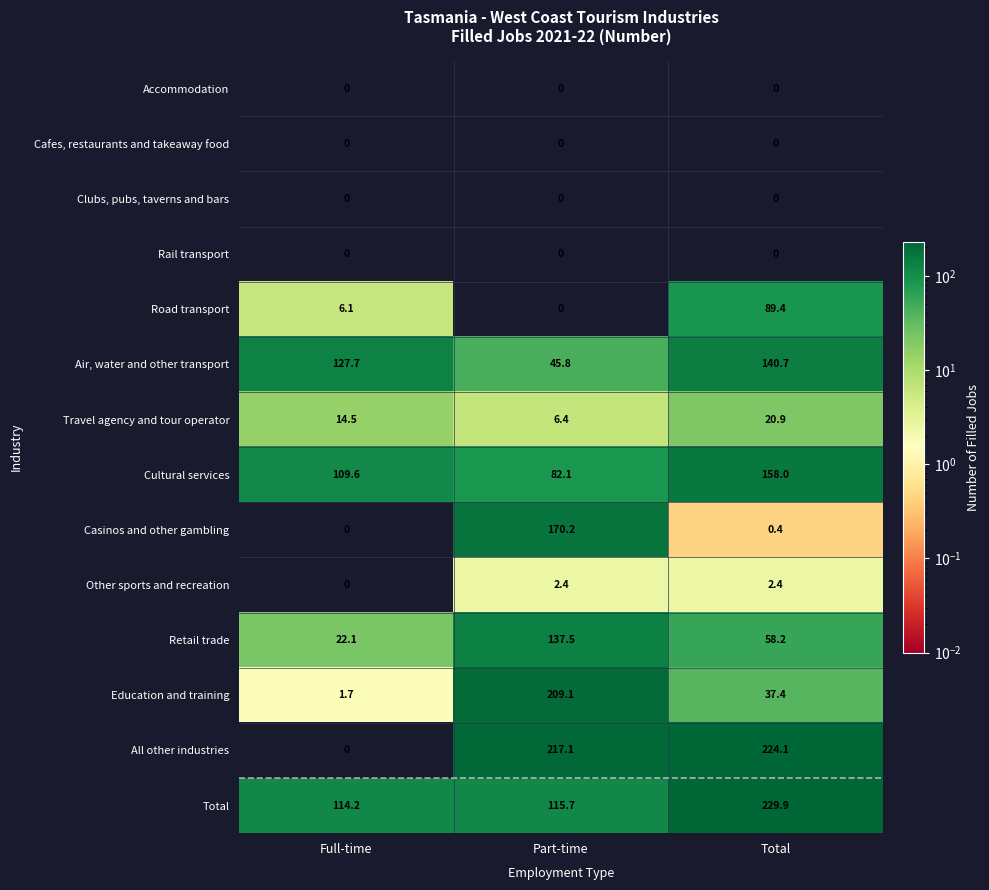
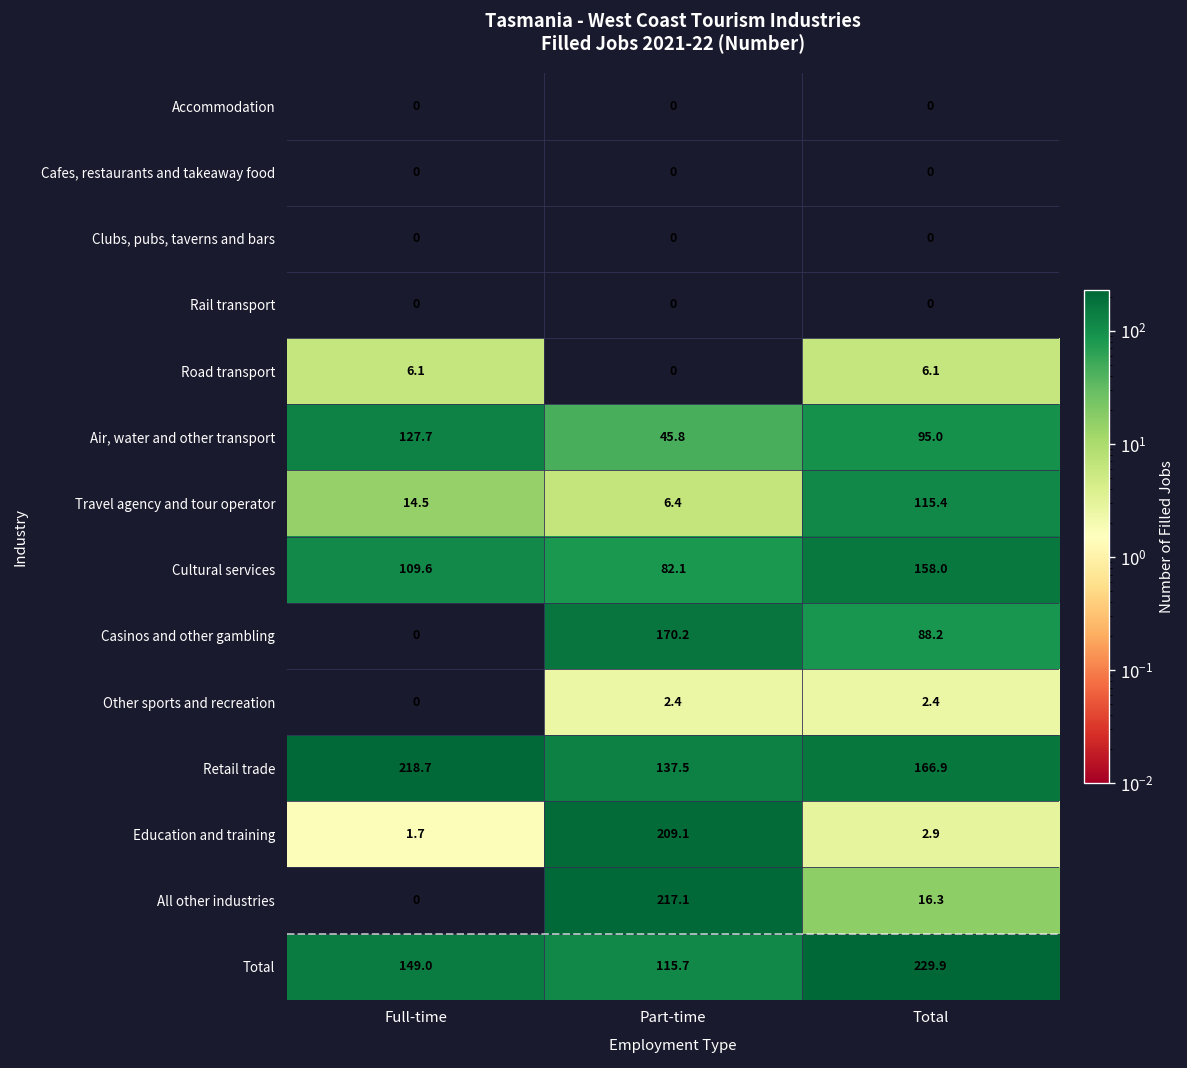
Road transport, Total: 89.4 -> 6.1
Air, water and other transport, Total: 140.7 -> 95.0
Travel agency and tour operator, Total: 20.9 -> 115.4
Casinos and other gambling, Total: 0.4 -> 88.2
Retail trade, Full-time: 22.1 -> 218.7
Retail trade, Total: 58.2 -> 166.9
Education and training, Total: 37.4 -> 2.9
All other industries, Total: 224.1 -> 16.3
Total, Full-time: 114.2 -> 149.0
